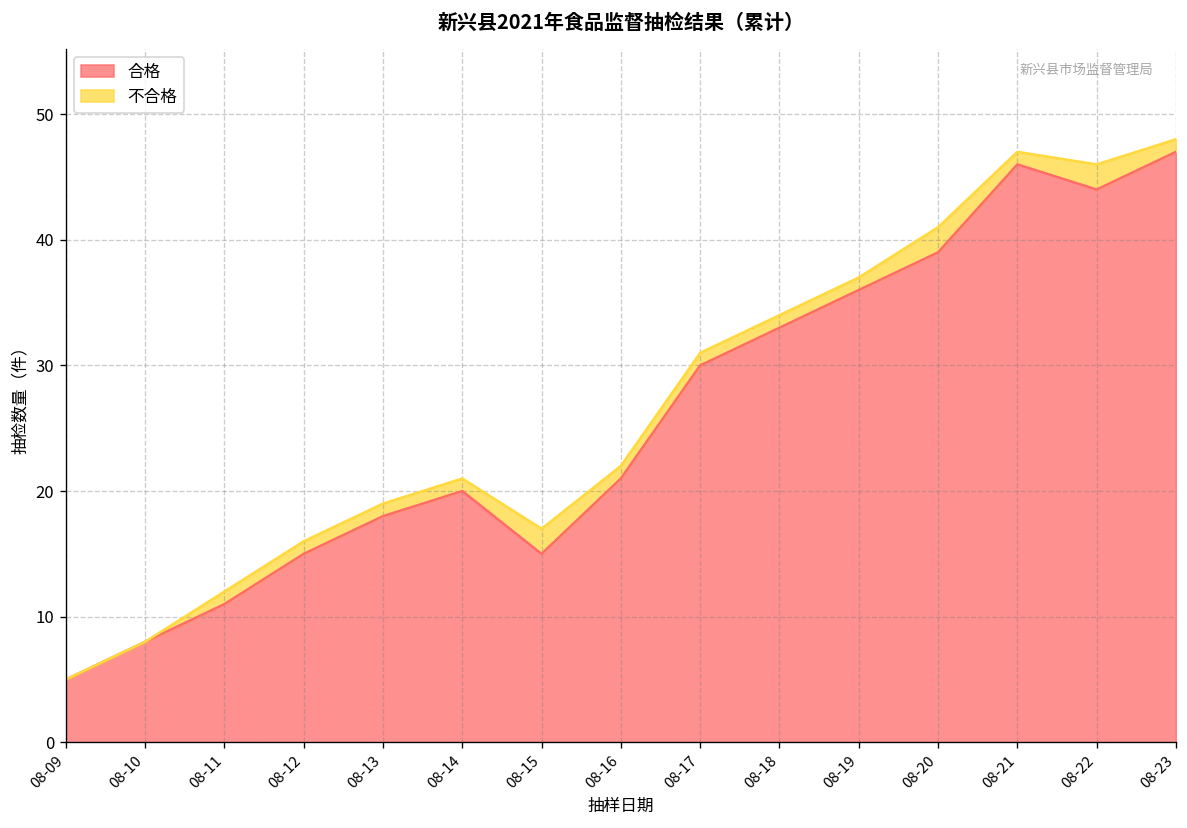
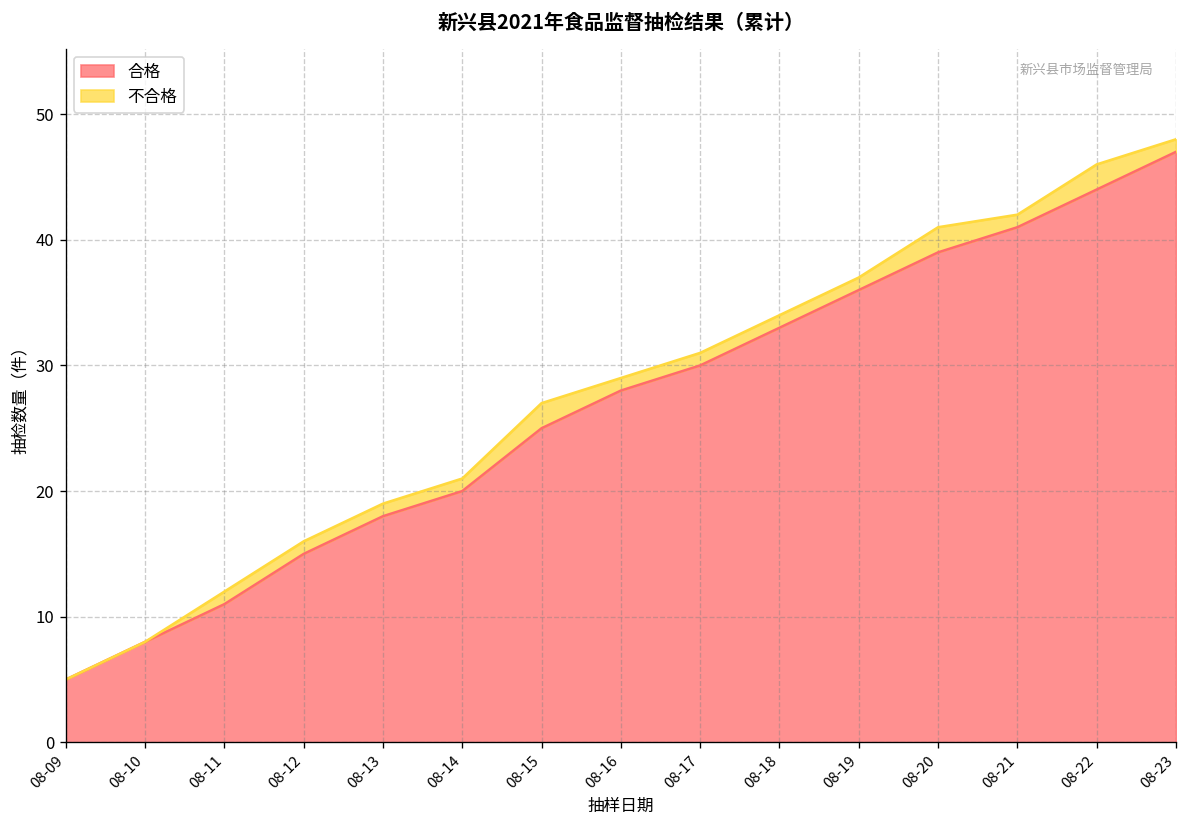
合格, 08-15: 15 -> 25
合格, 08-16: 21 -> 28
合格, 08-21: 46 -> 41
